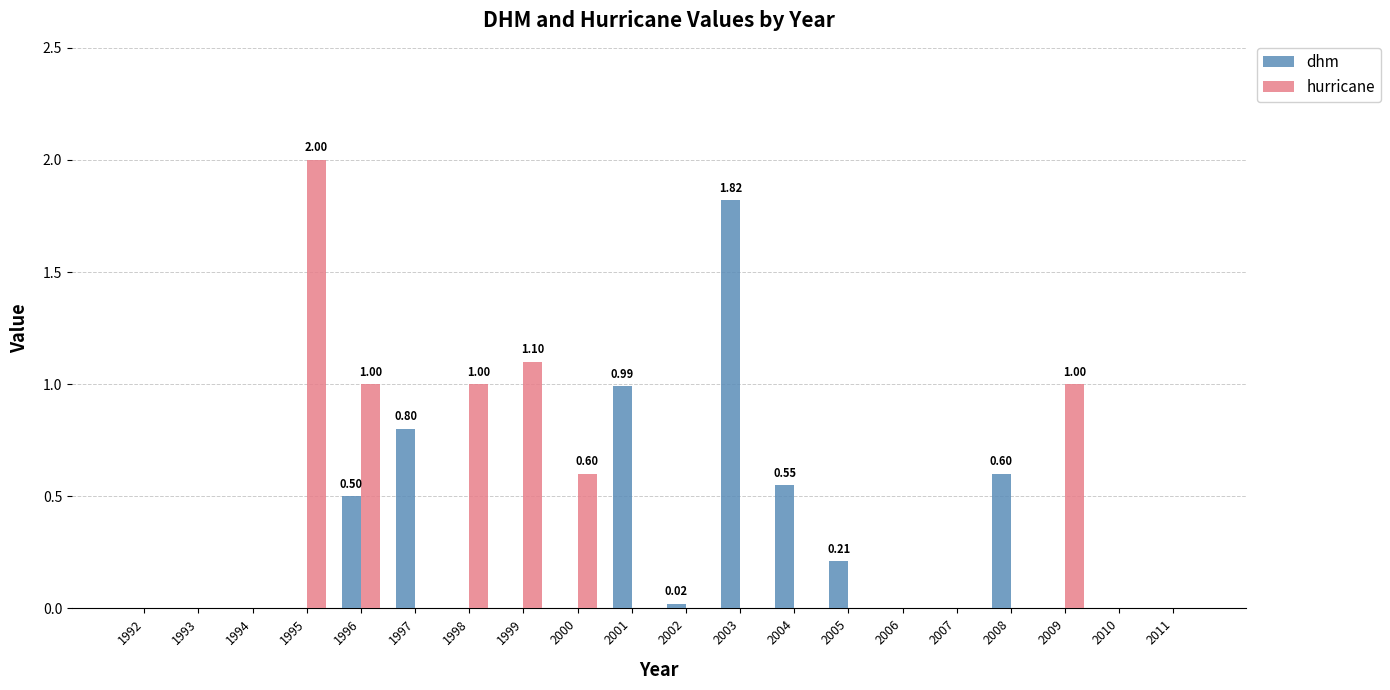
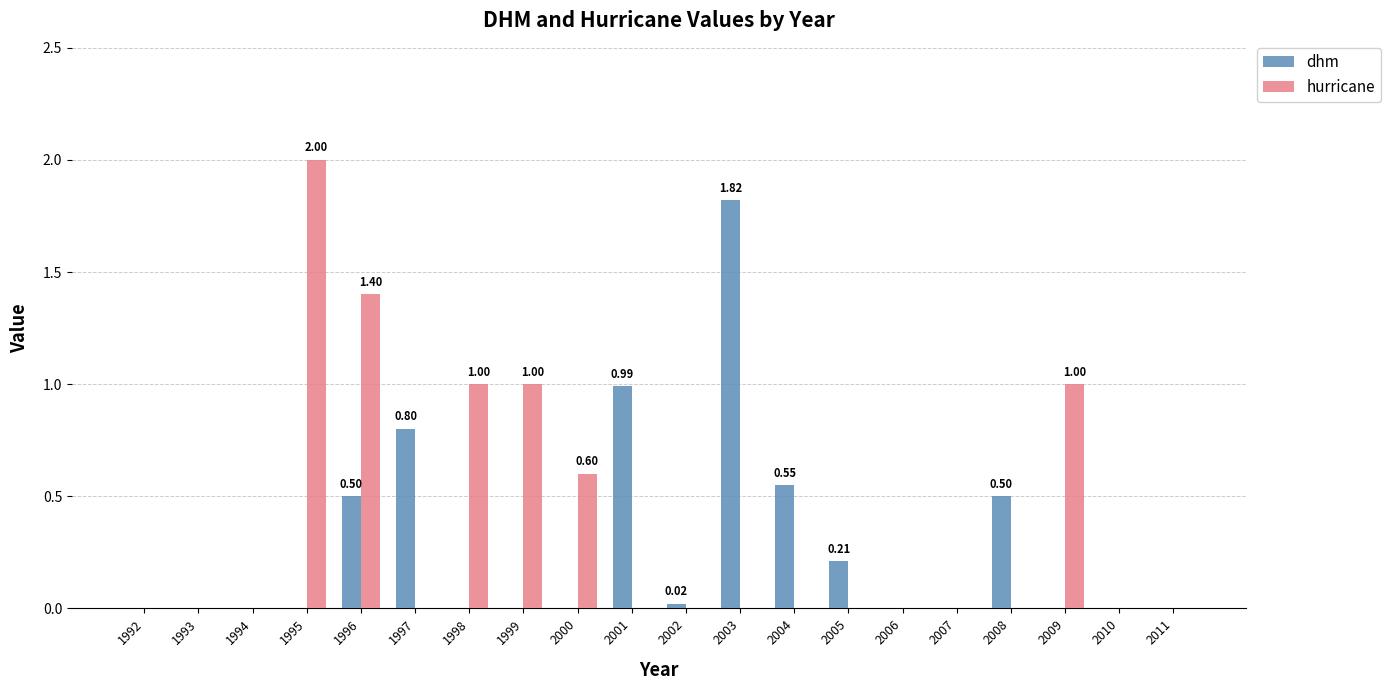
hurricane, 1996: 1.00 -> 1.40
hurricane, 1999: 1.10 -> 1.00
dhm, 2008: 0.60 -> 0.50
